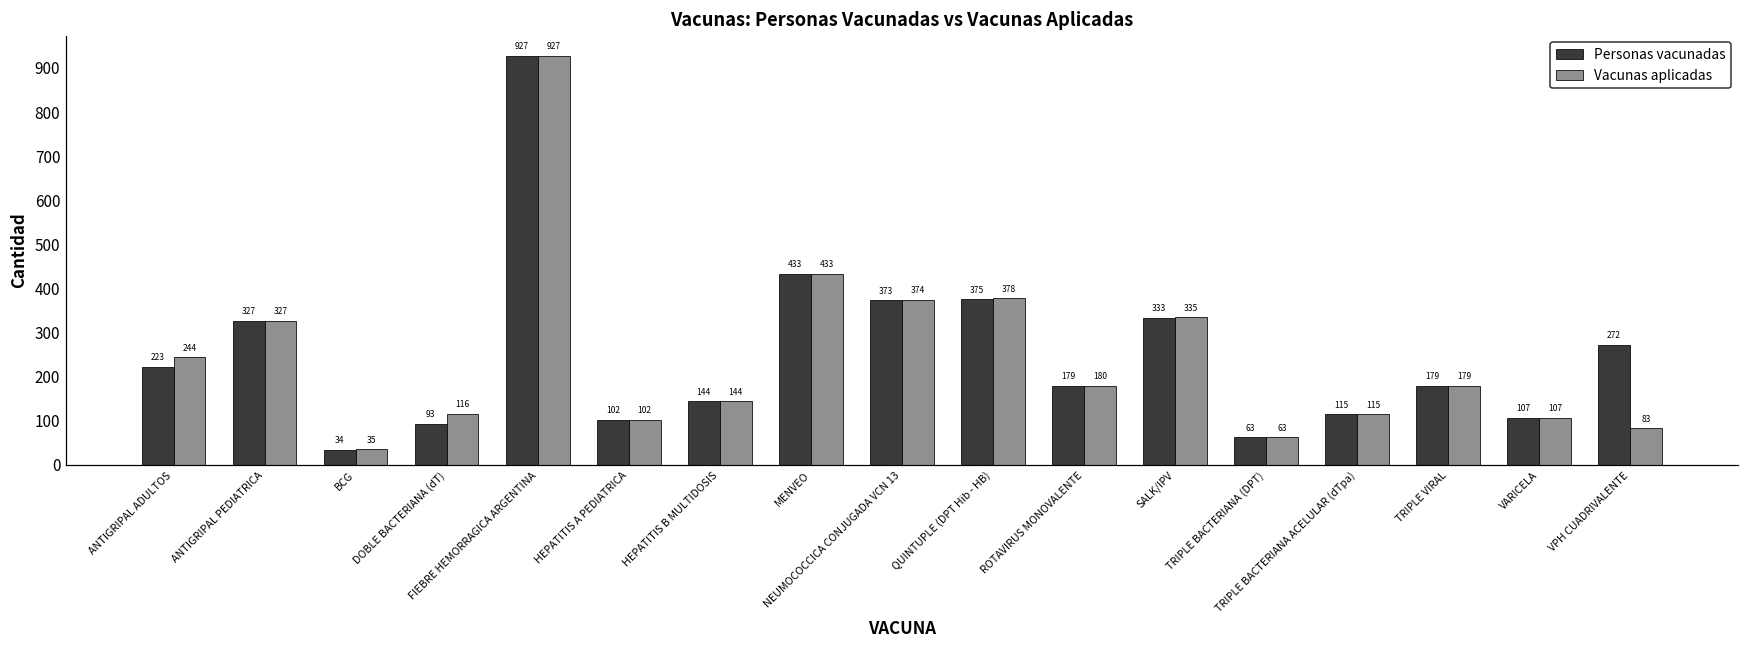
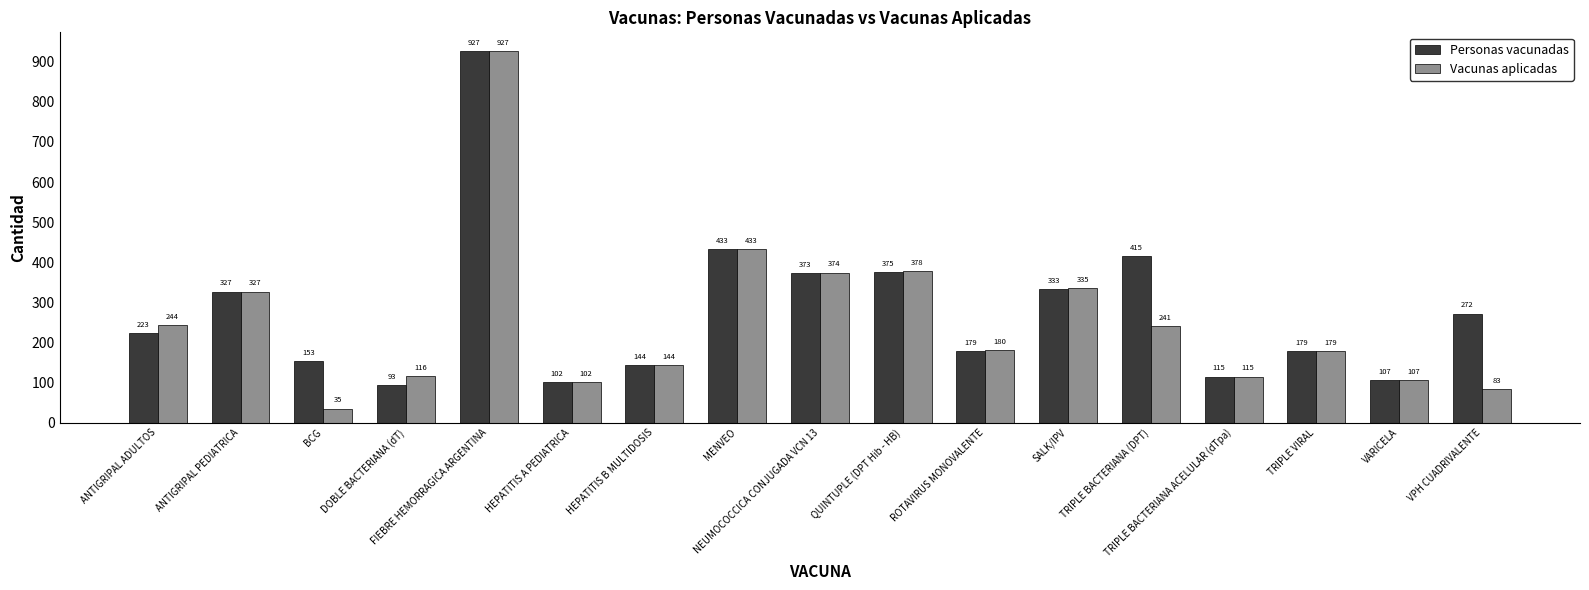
Personas vacunadas, BCG: 34 -> 153
Personas vacunadas, TRIPLE BACTERIANA (DPT): 63 -> 415
Vacunas aplicadas, TRIPLE BACTERIANA (DPT): 63 -> 241
